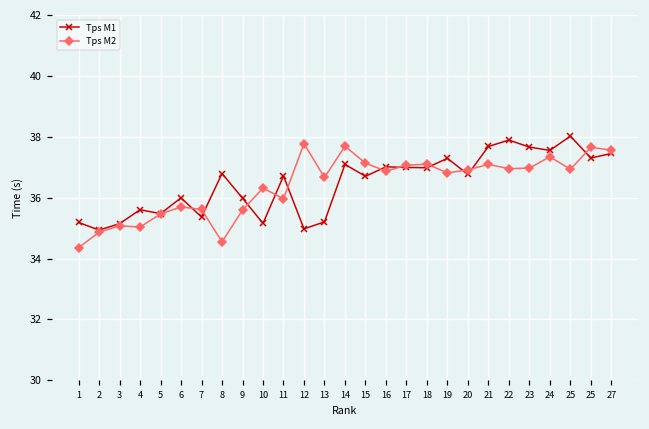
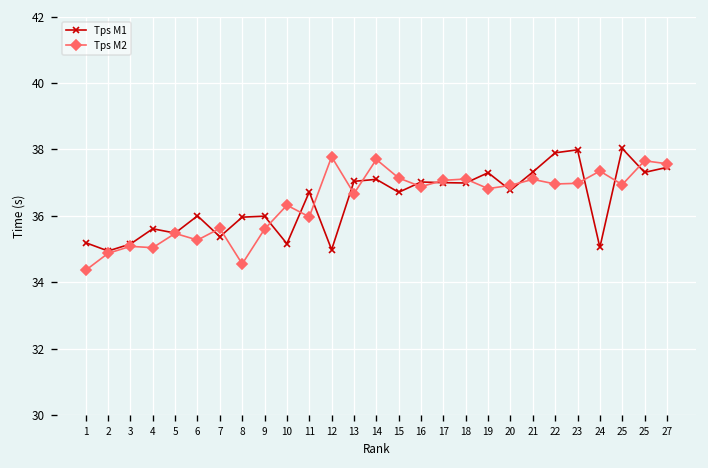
Tps M2, 6: 35.7 -> 35.3
Tps M1, 8: 36.8 -> 36.0
Tps M1, 13: 35.2 -> 37.0
Tps M1, 21: 37.7 -> 37.3
Tps M1, 23: 37.7 -> 38.0
Tps M1, 24: 37.6 -> 35.1
